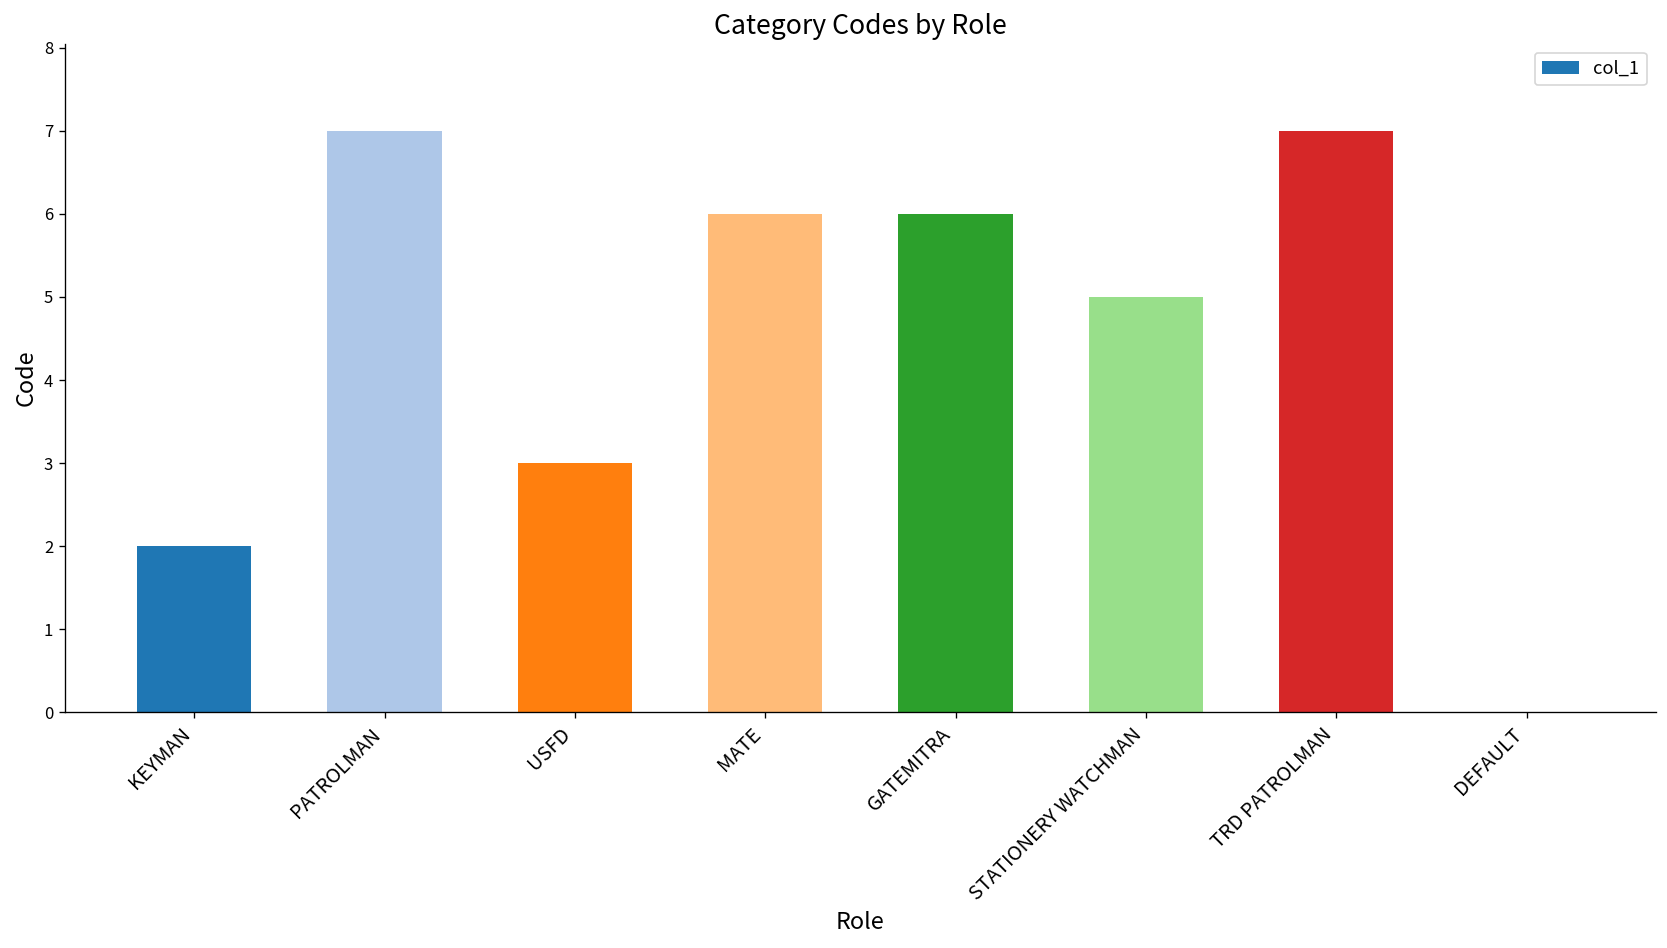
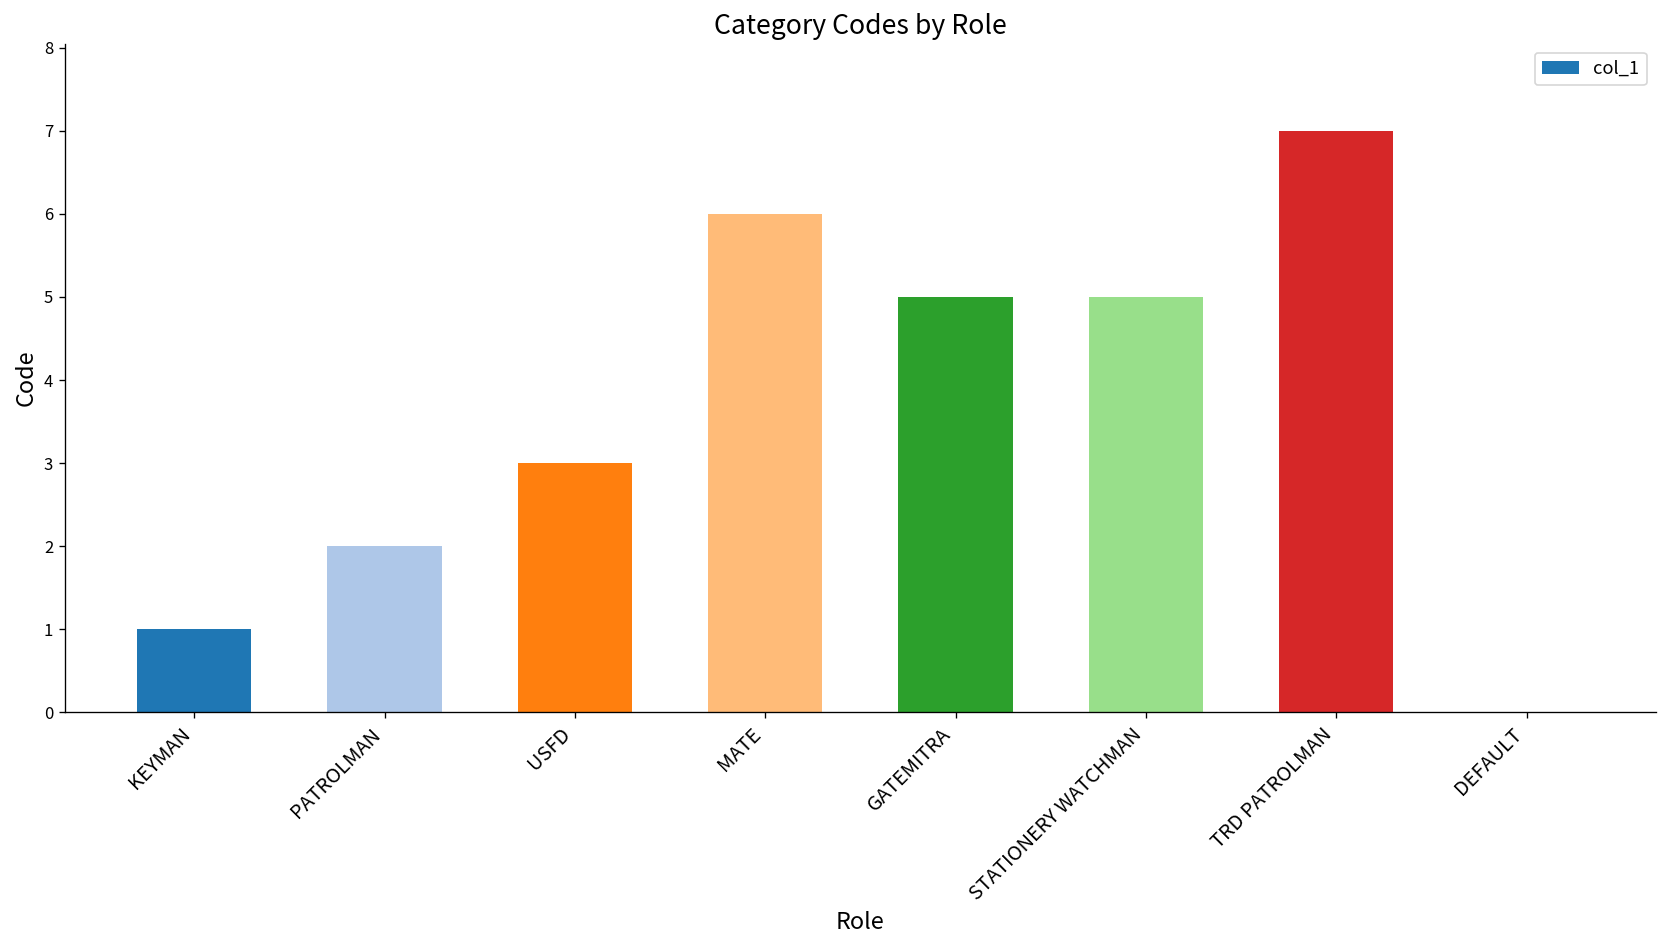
KEYMAN: 2 -> 1
PATROLMAN: 7 -> 2
GATEMITRA: 6 -> 5
